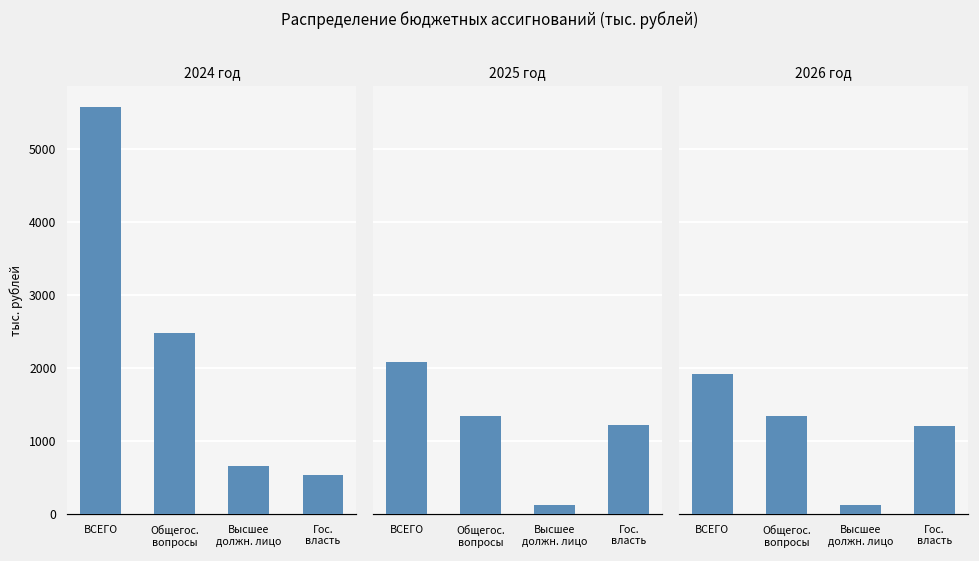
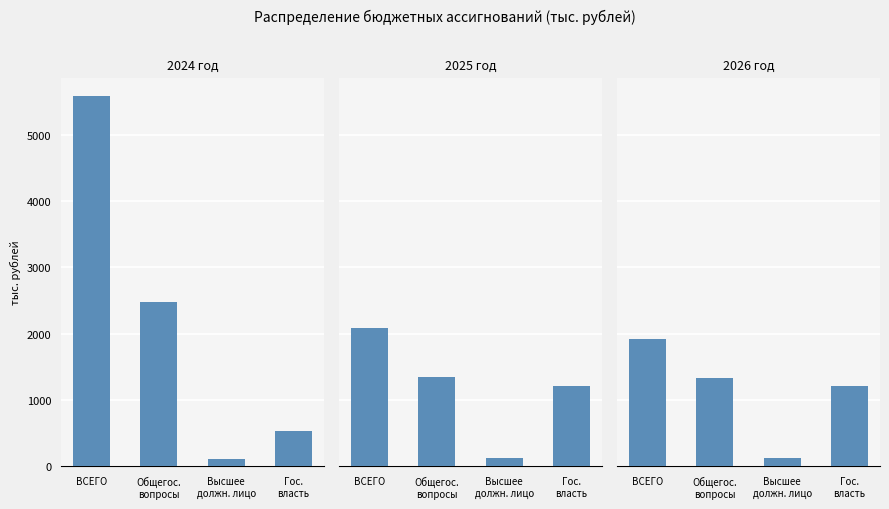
2024 год, Высшее должн. лицо: 700 -> 100
